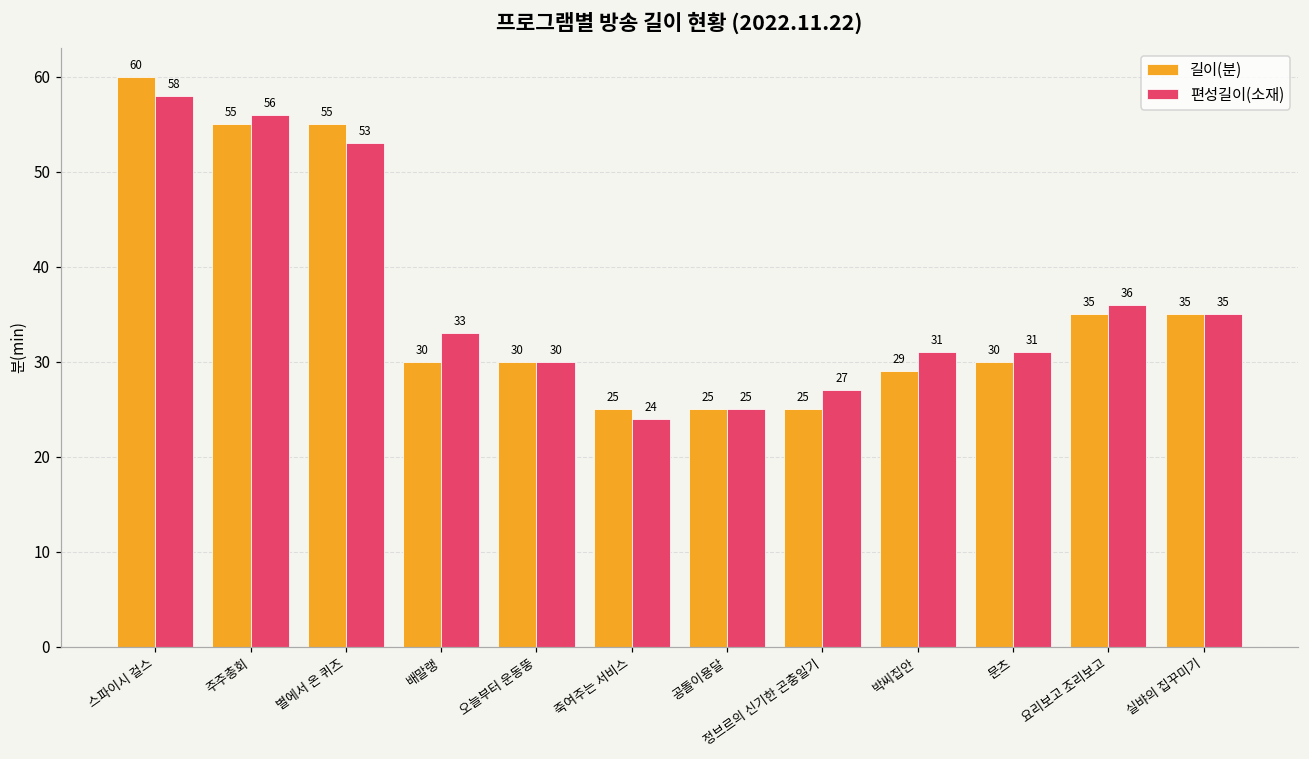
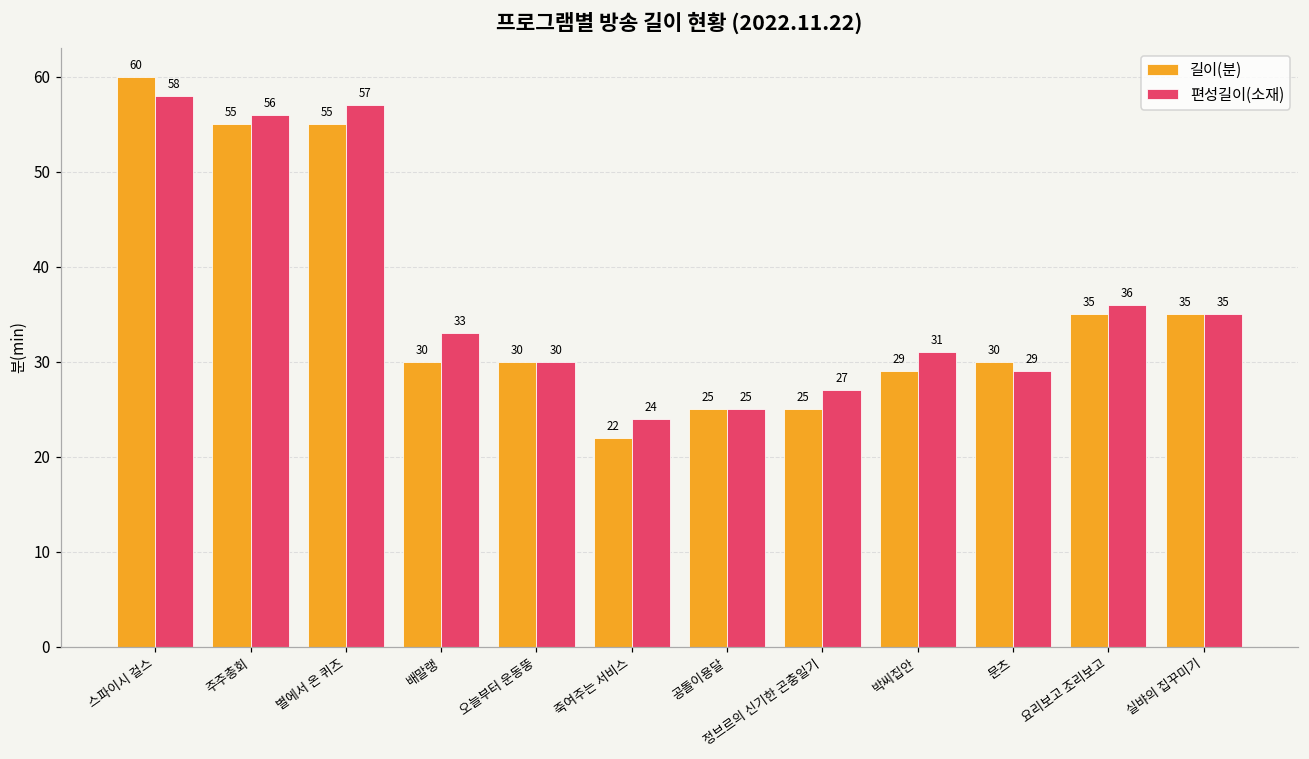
편성길이(소재), 별에서 온 퀴즈: 53 -> 57
길이(분), 죽여주는 서비스: 25 -> 22
편성길이(소재), 문츠: 31 -> 29
